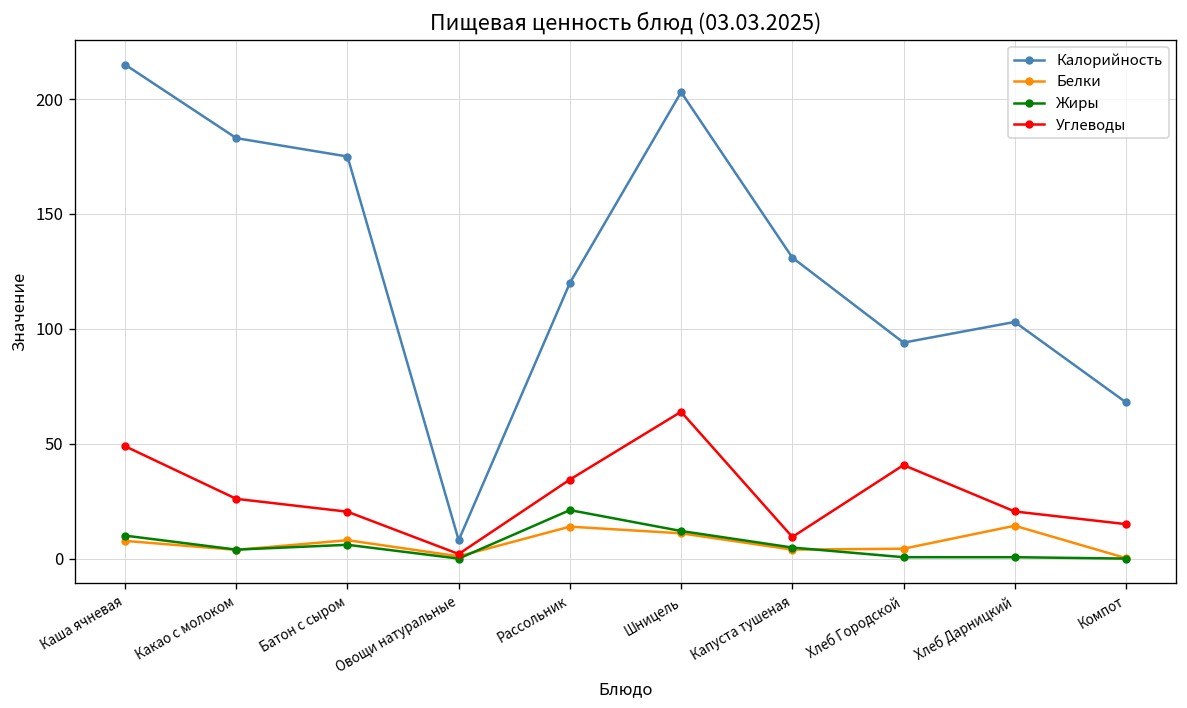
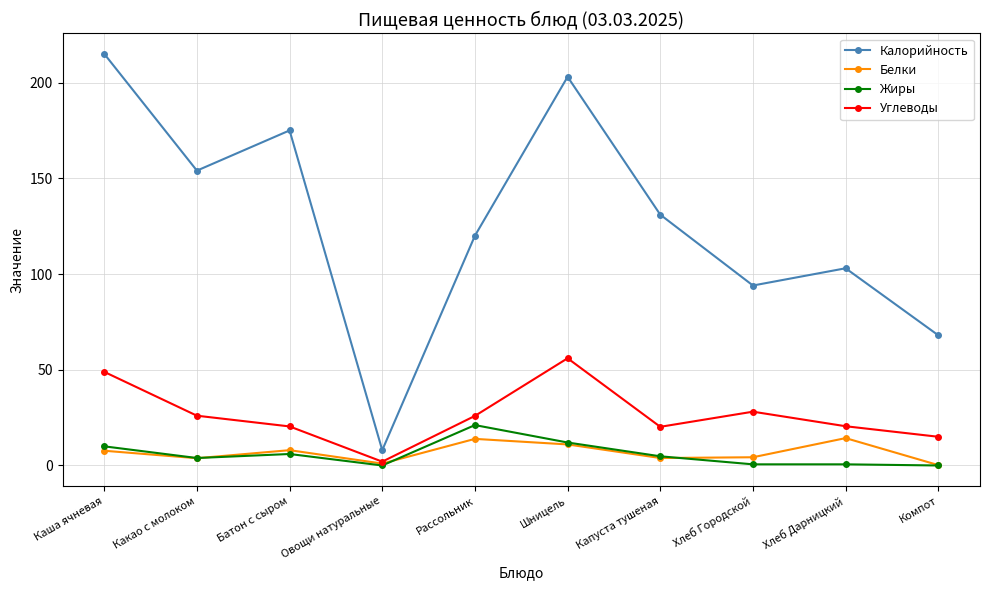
Калорийность, Какао с молоком: 183 -> 154
Углеводы, Рассольник: 34 -> 26
Углеводы, Шницель: 64 -> 56
Углеводы, Капуста тушеная: 9 -> 20
Углеводы, Хлеб Городской: 41 -> 28
